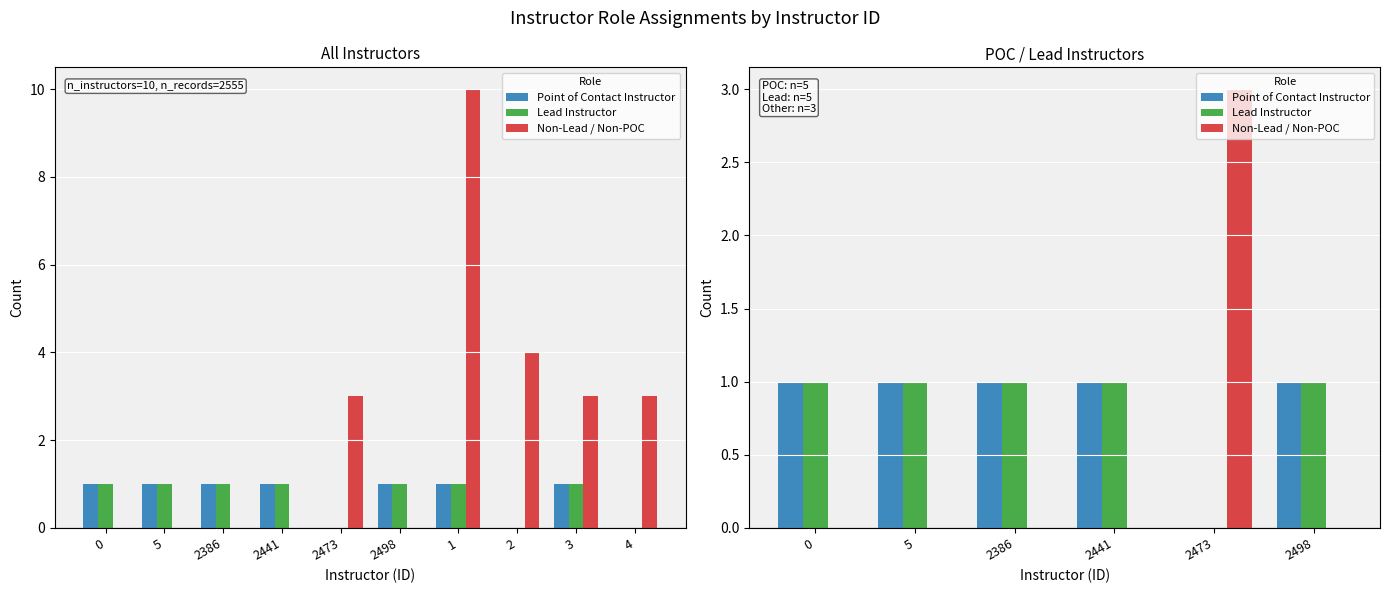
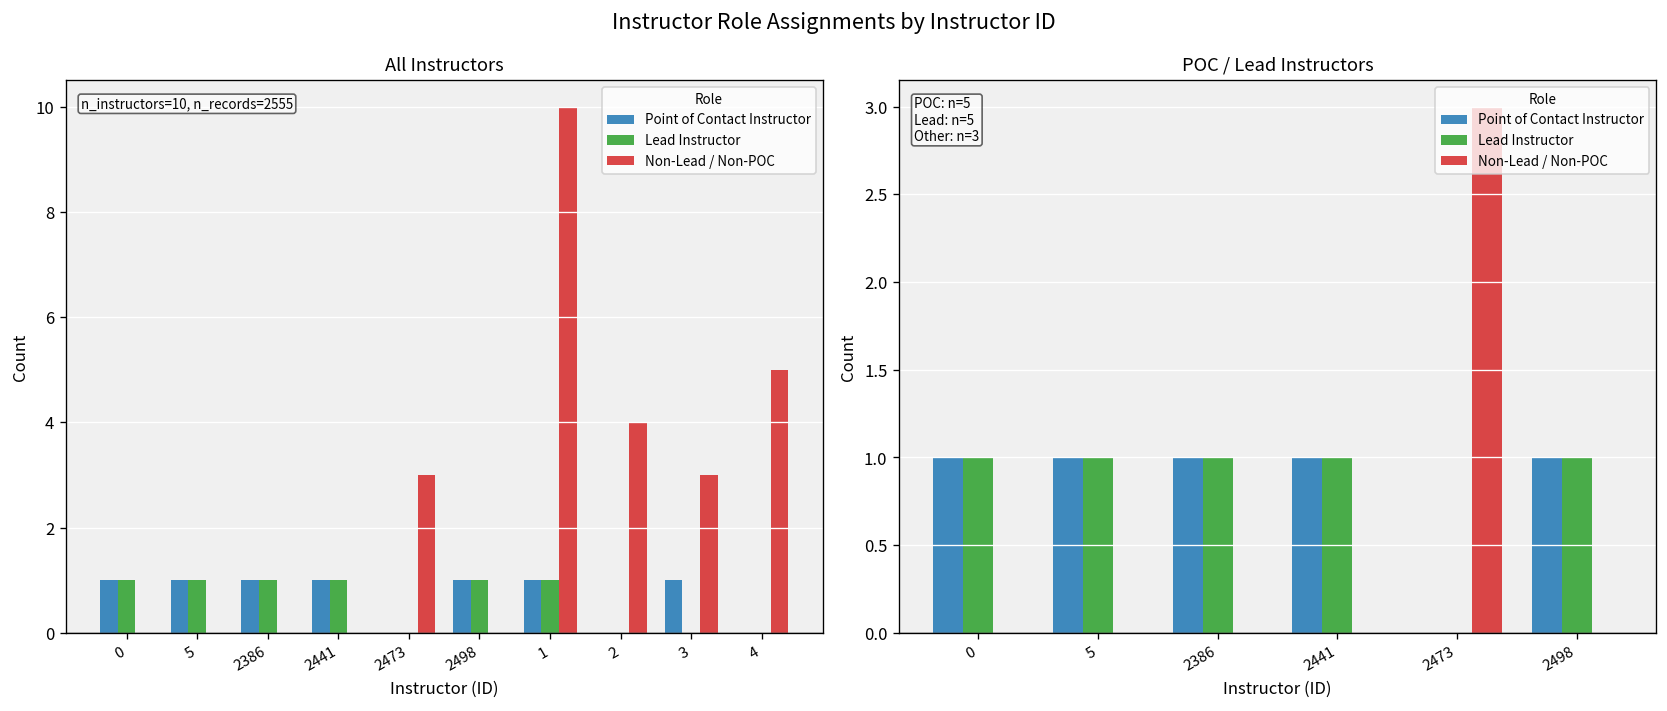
All Instructors, Lead Instructor, 3: 1 -> 0
All Instructors, Non-Lead / Non-POC, 4: 3 -> 5
